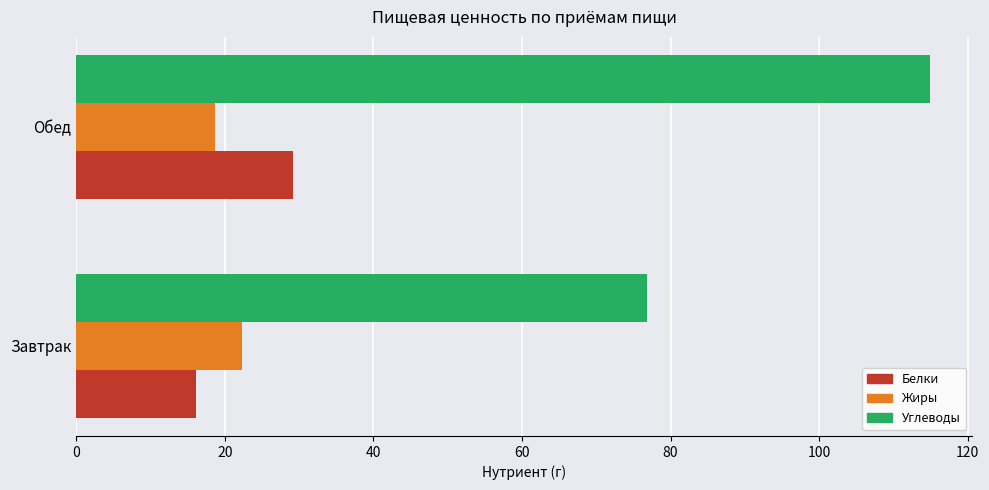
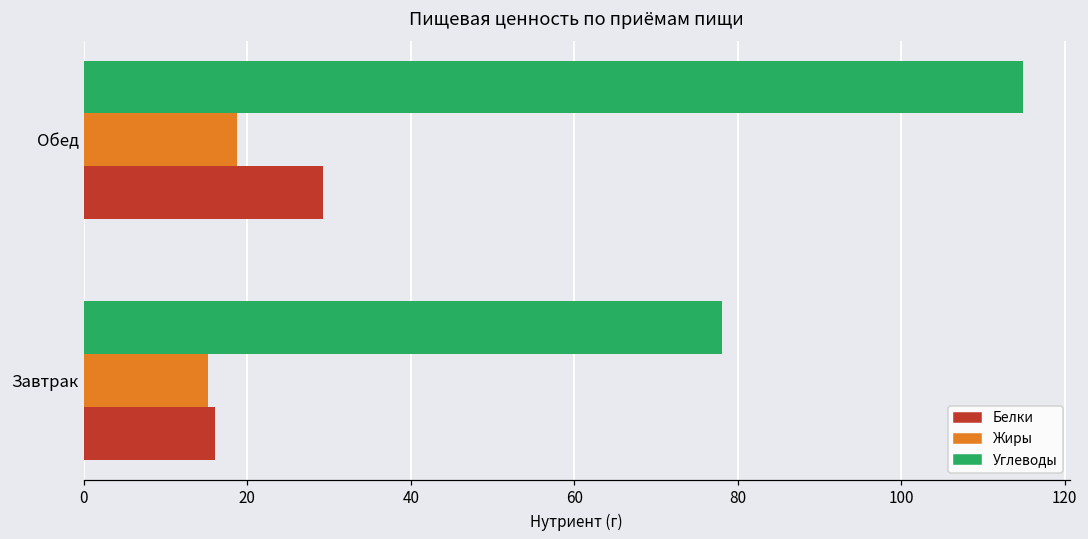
Углеводы, Завтрак: 77 -> 78
Жиры, Завтрак: 22 -> 15
